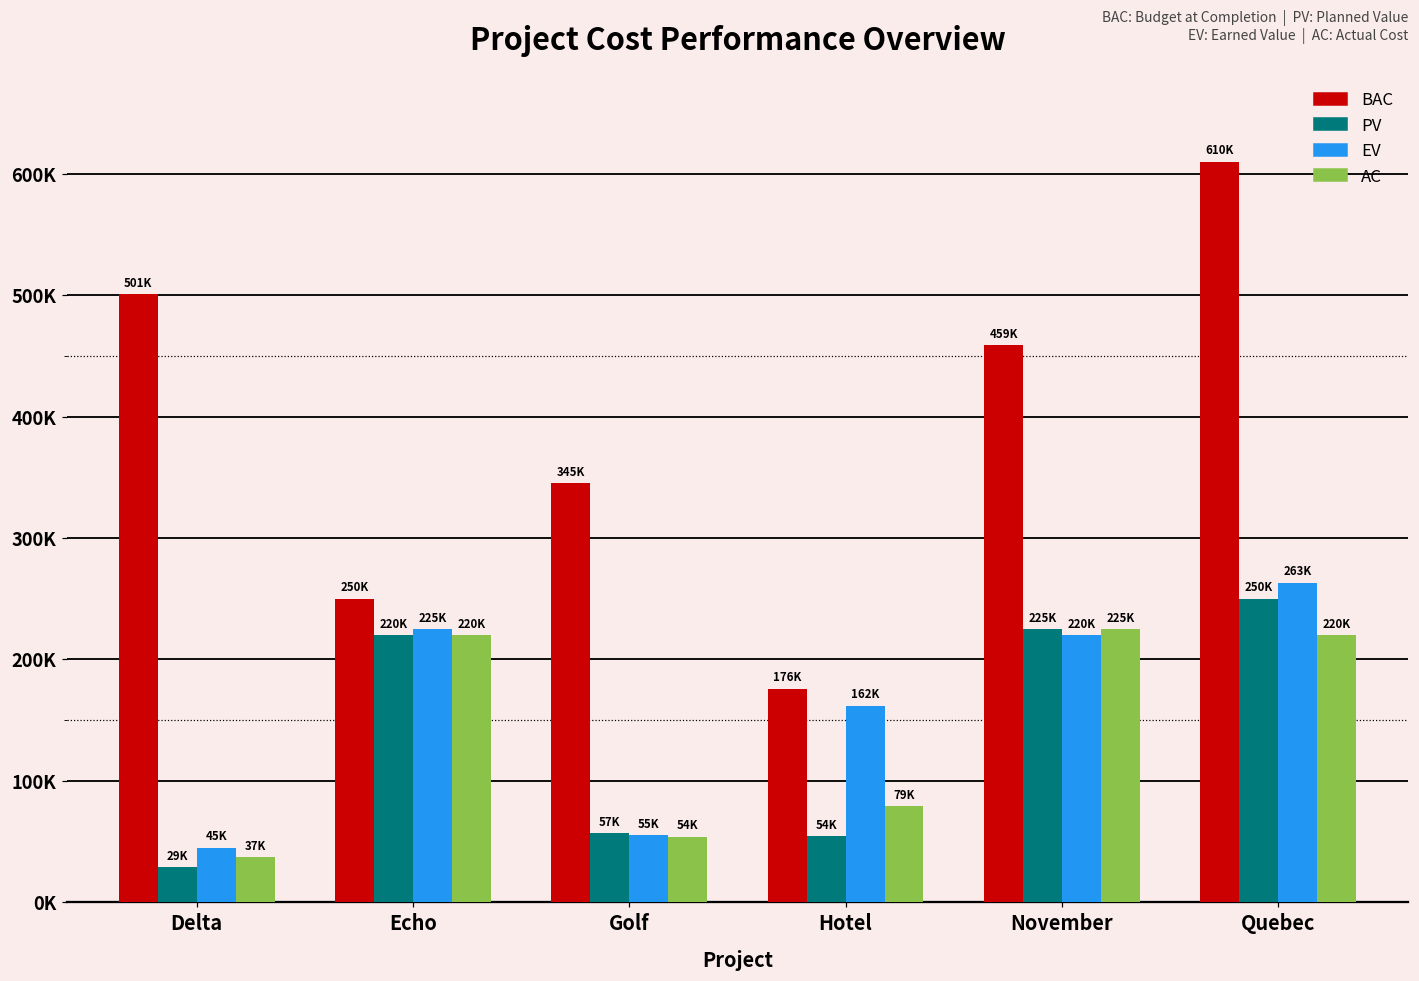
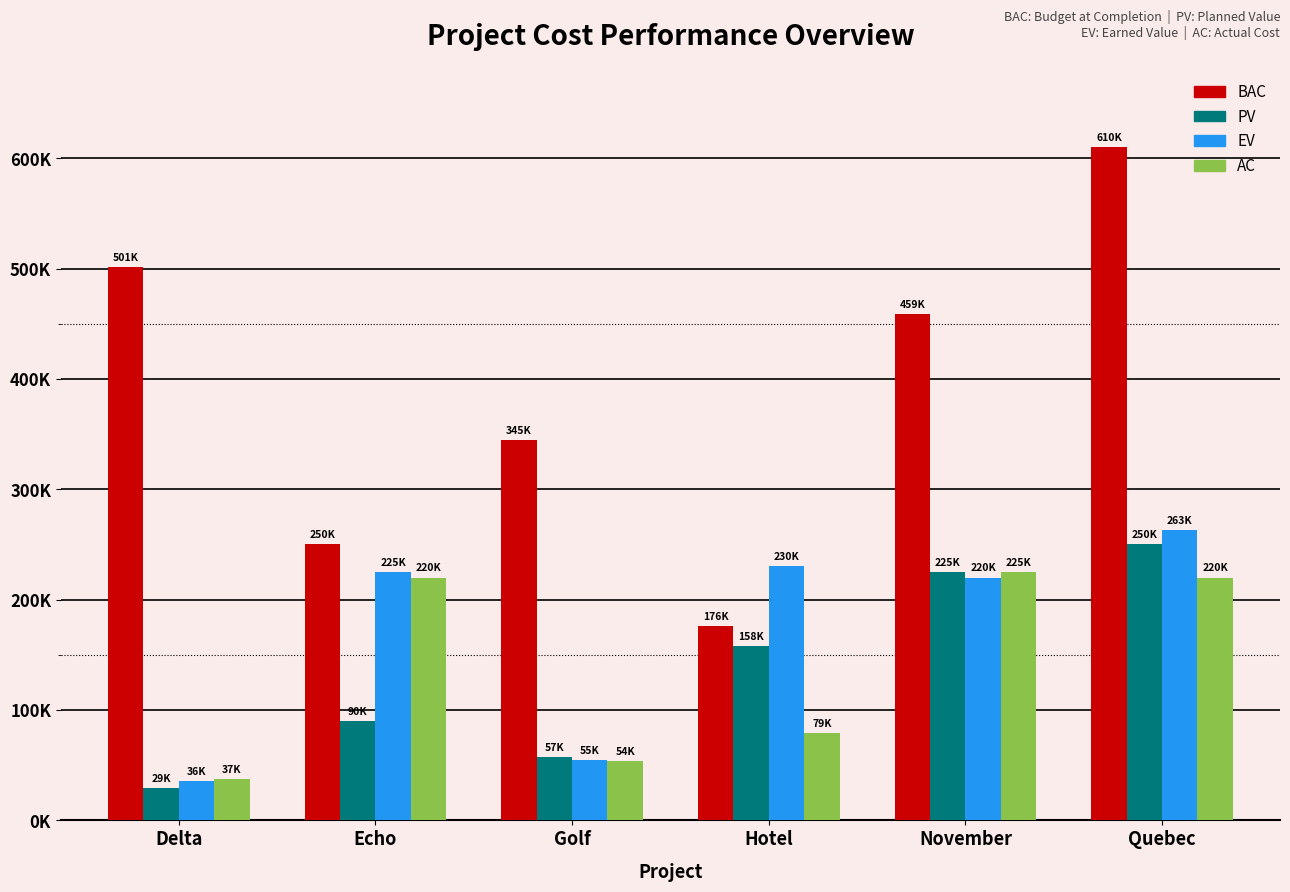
EV, Delta: 45K -> 36K
PV, Echo: 220K -> 90K
PV, Hotel: 54K -> 158K
EV, Hotel: 162K -> 230K
